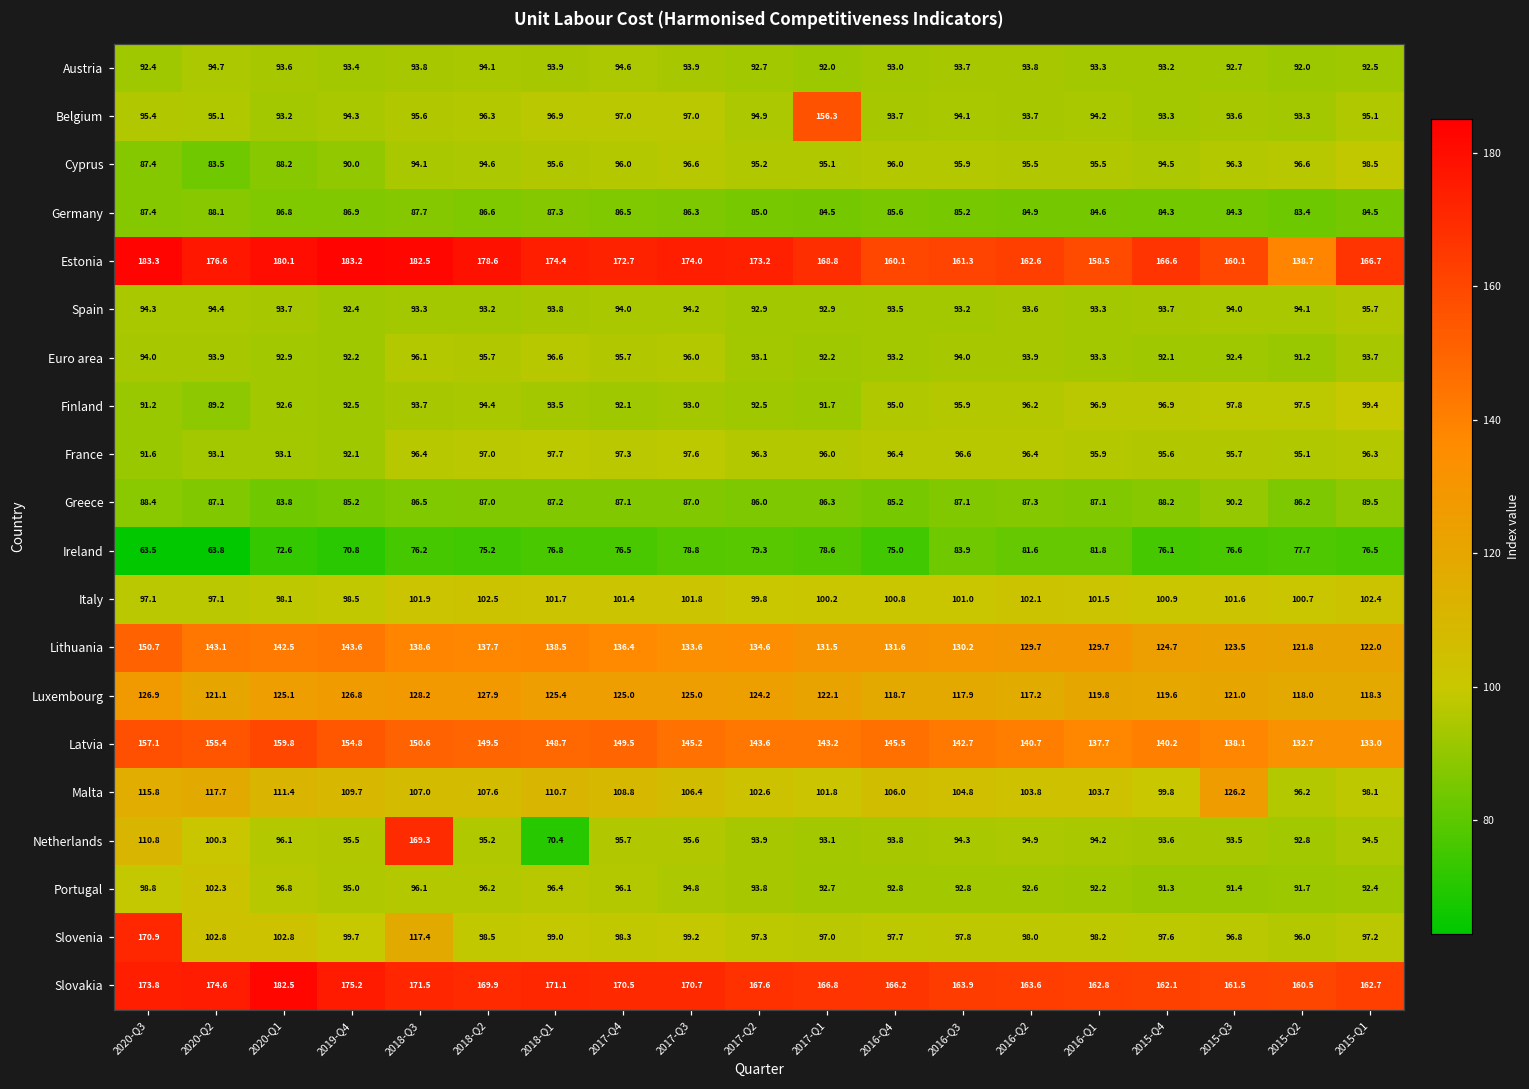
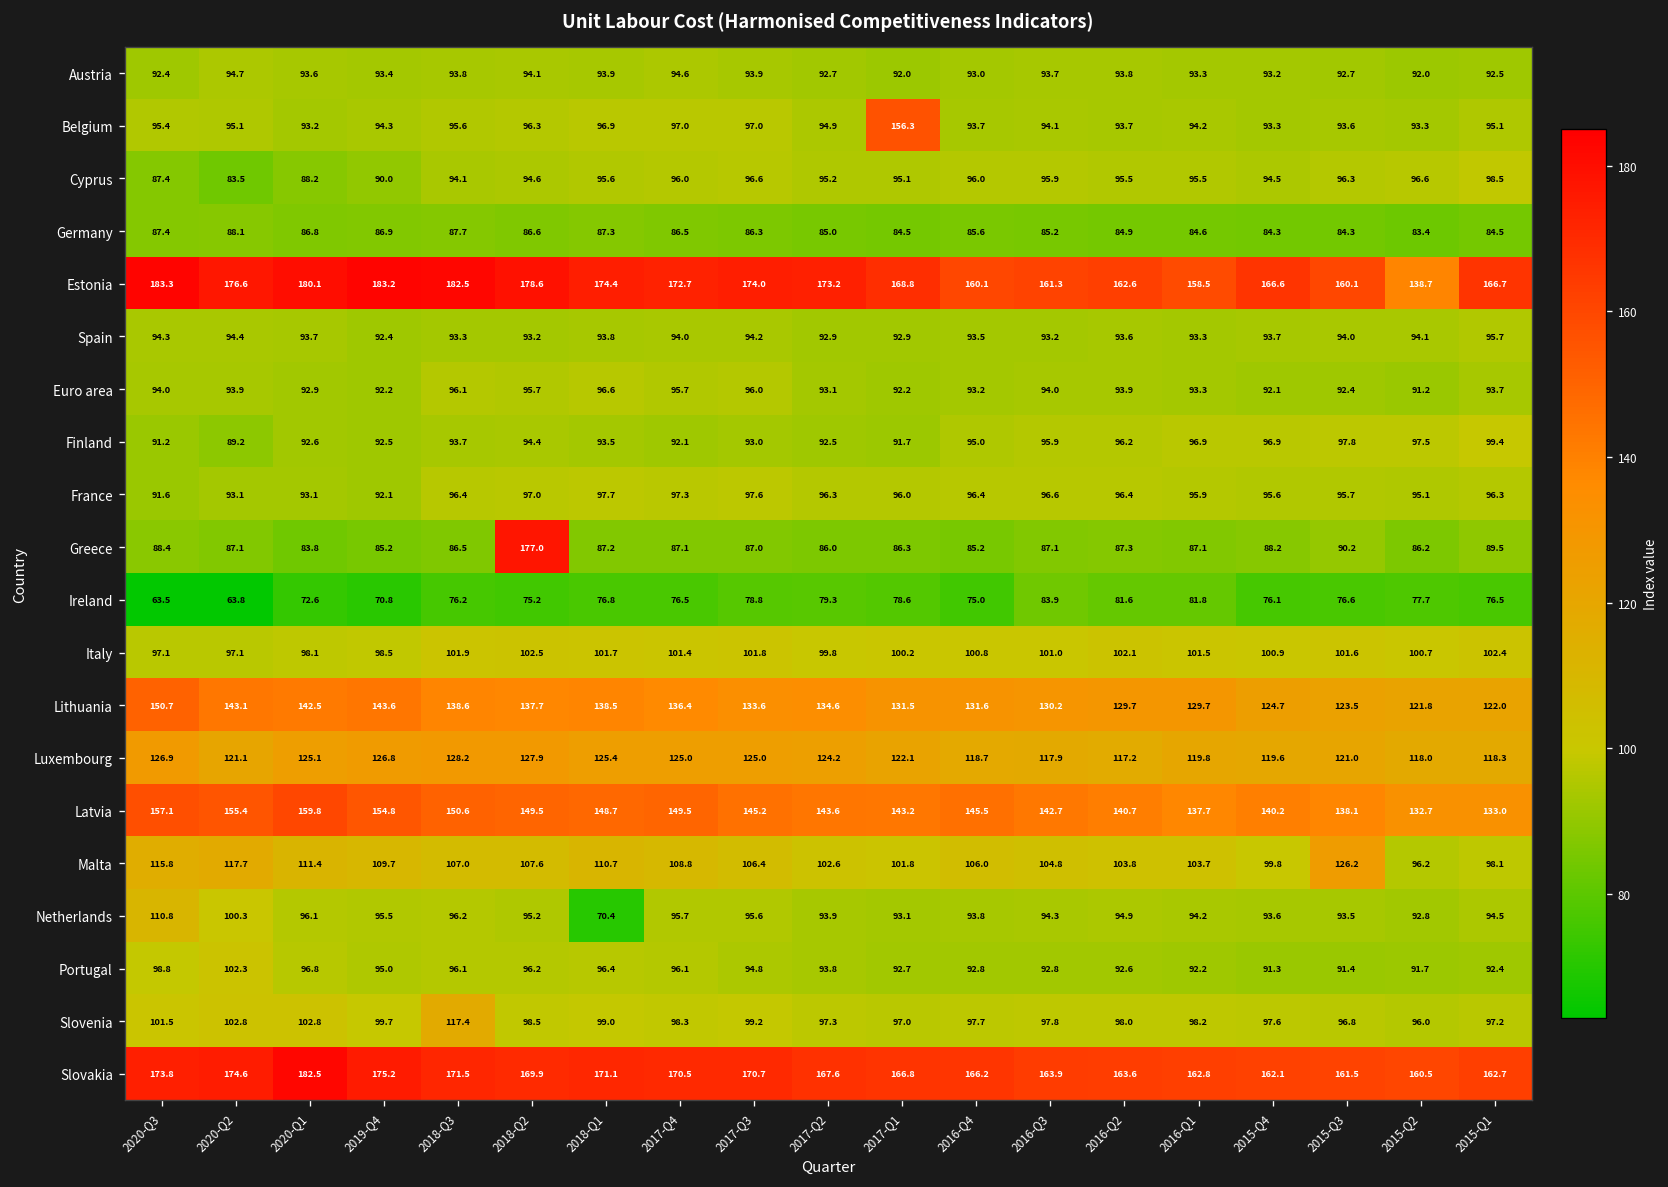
Greece, 2018-Q2: 87.0 -> 177.0
Netherlands, 2018-Q3: 169.3 -> 96.2
Slovenia, 2020-Q3: 170.9 -> 101.5
